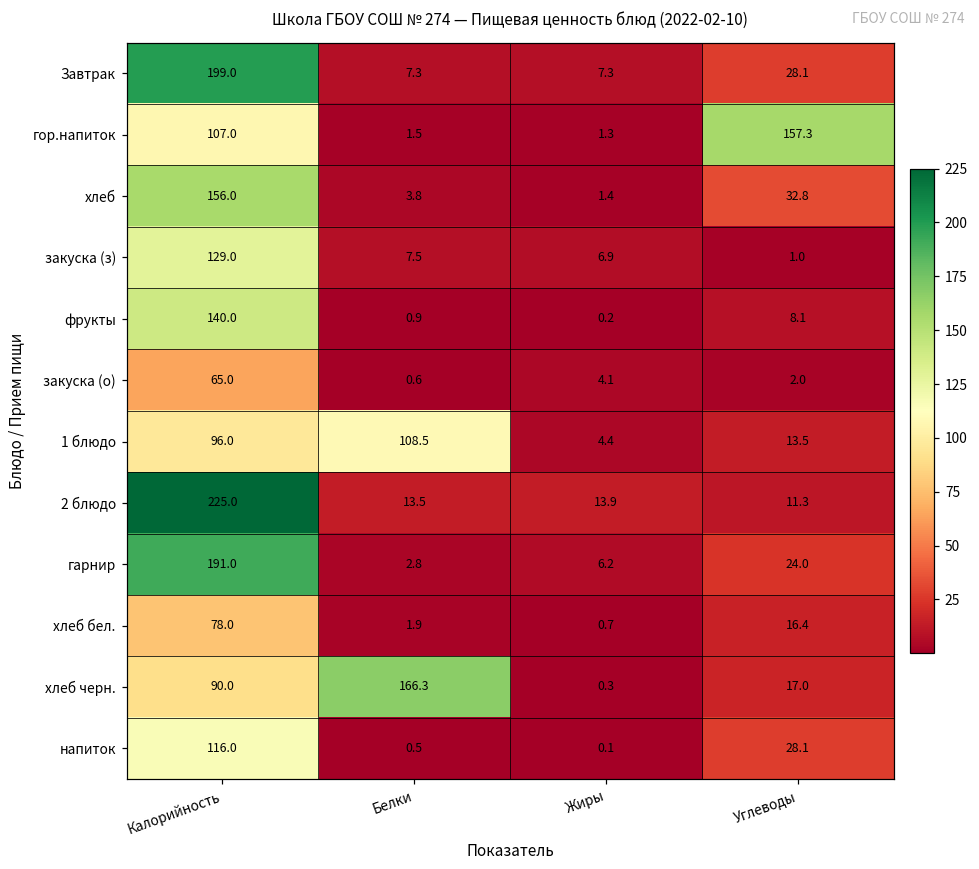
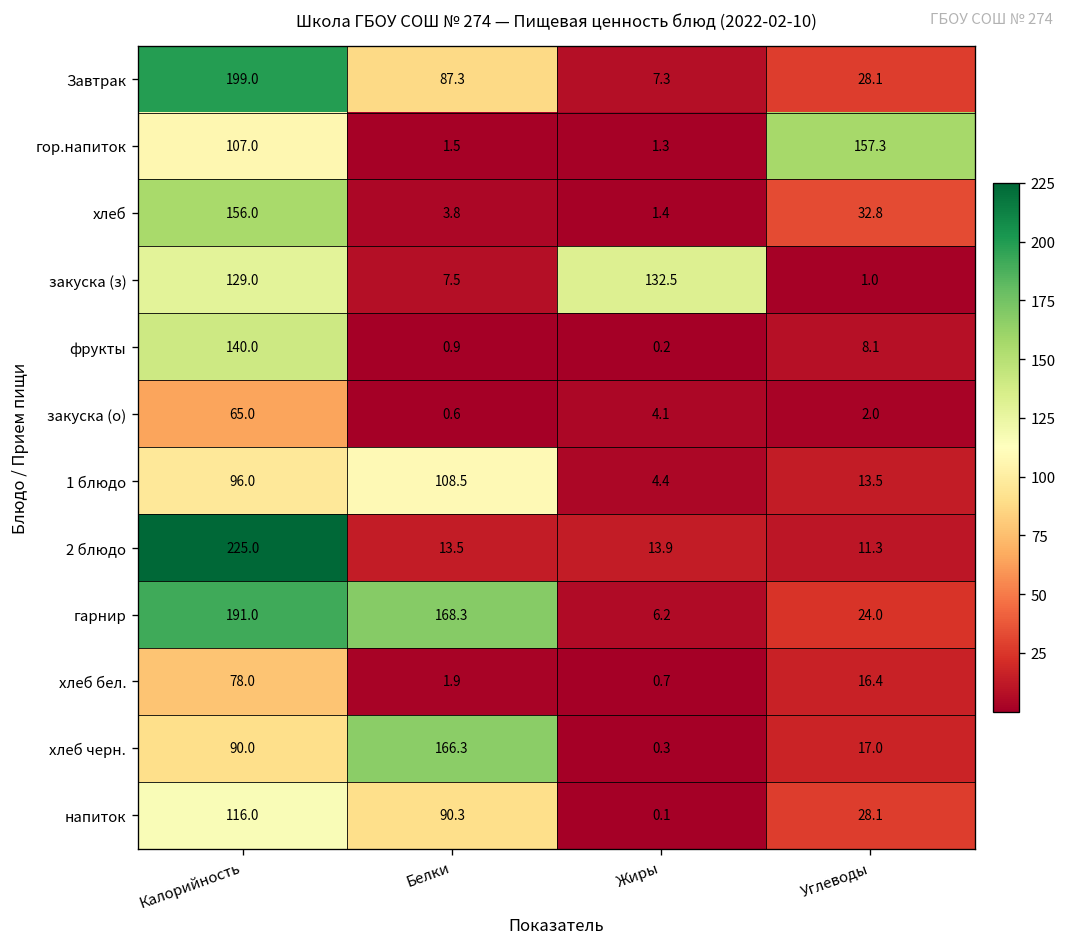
Завтрак, Белки: 7.3 -> 87.3
закуска (з), Жиры: 6.9 -> 132.5
гарнир, Белки: 2.8 -> 168.3
напиток, Белки: 0.5 -> 90.3
